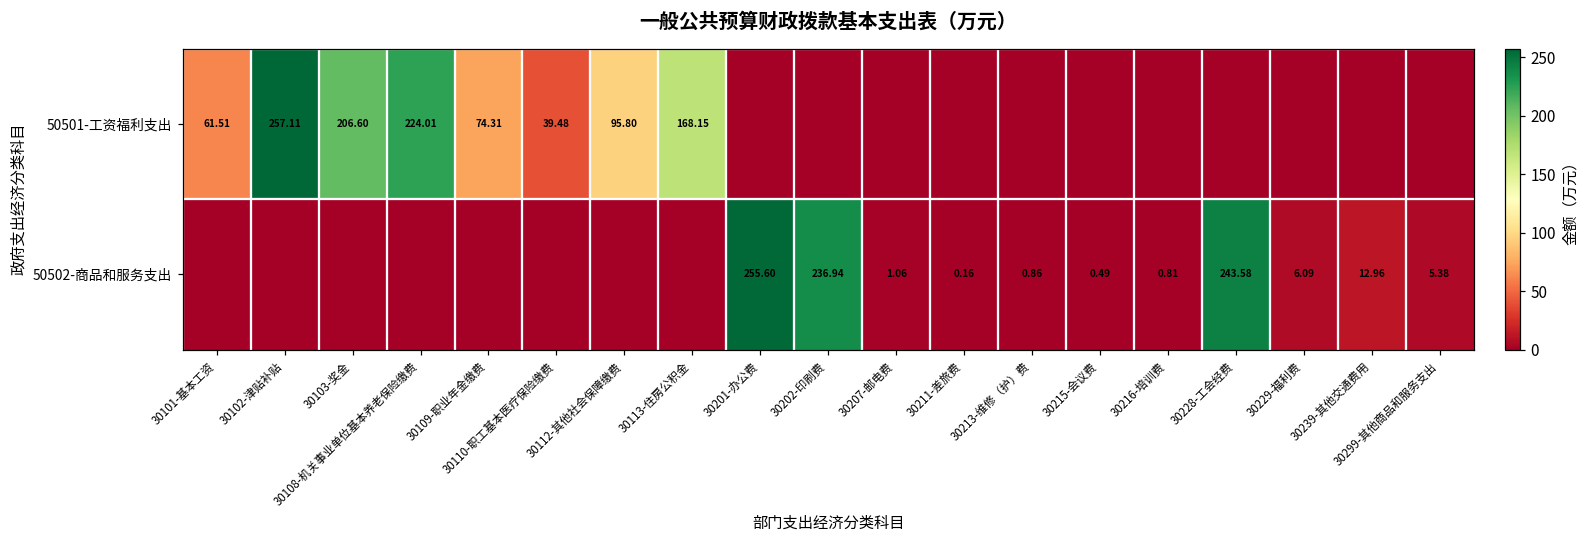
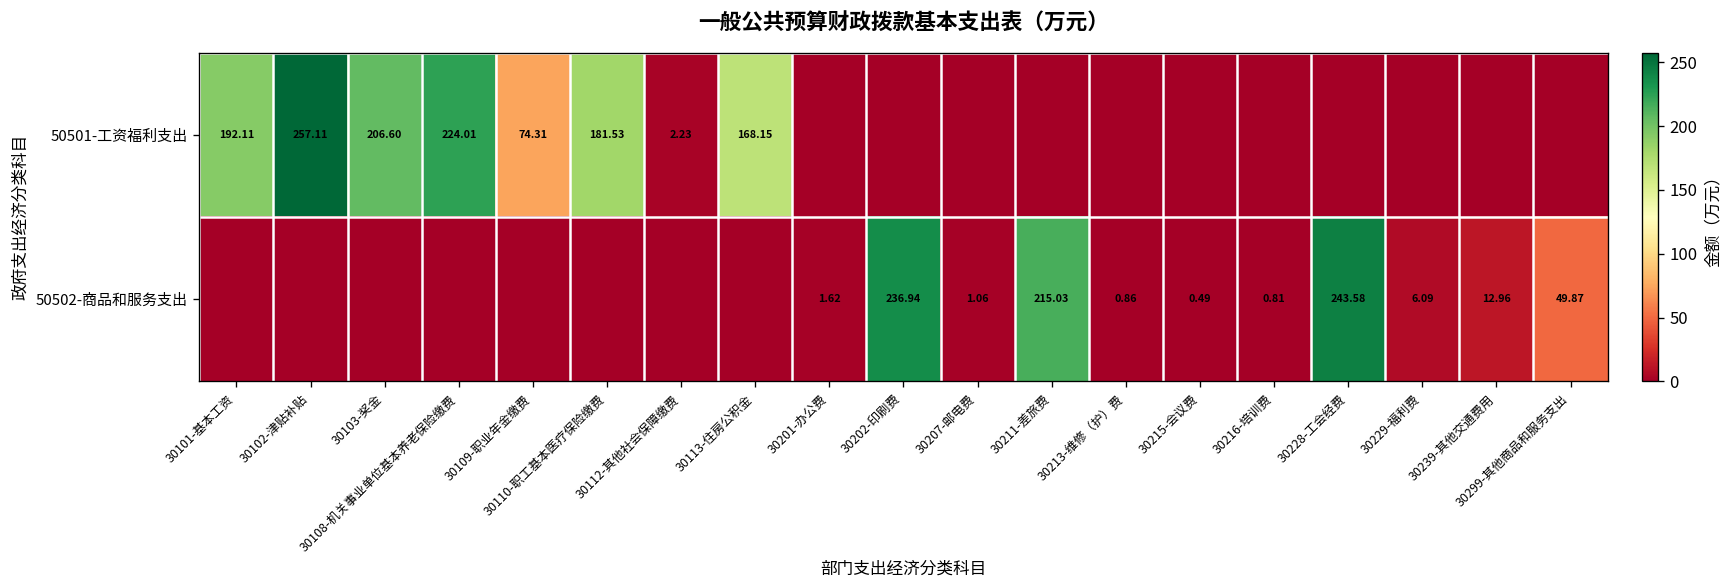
50501-工资福利支出, 30101-基本工资: 61.51 -> 192.11
50501-工资福利支出, 30110-职工基本医疗保险缴费: 39.48 -> 181.53
50501-工资福利支出, 30112-其他社会保障缴费: 95.80 -> 2.23
50502-商品和服务支出, 30201-办公费: 255.60 -> 1.62
50502-商品和服务支出, 30211-差旅费: 0.16 -> 215.03
50502-商品和服务支出, 30299-其他商品和服务支出: 5.38 -> 49.87
